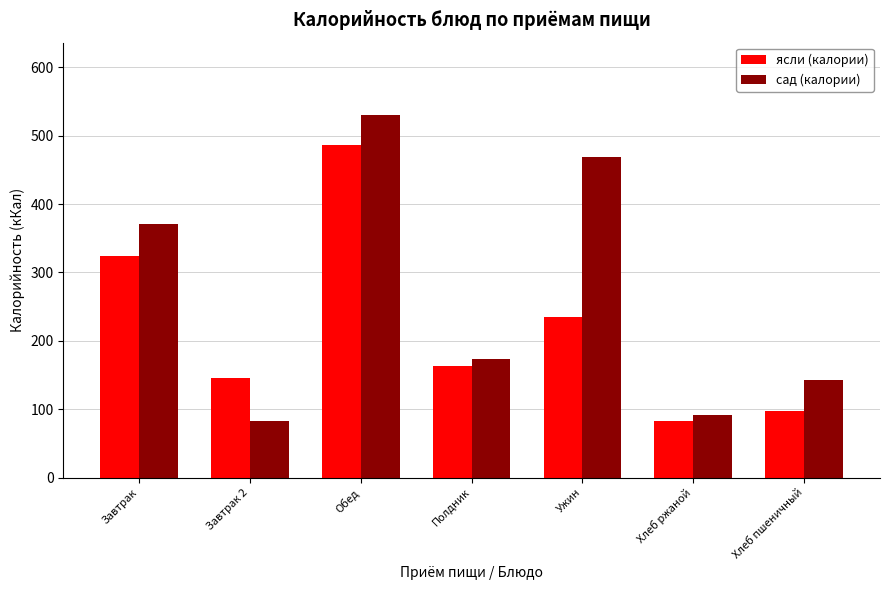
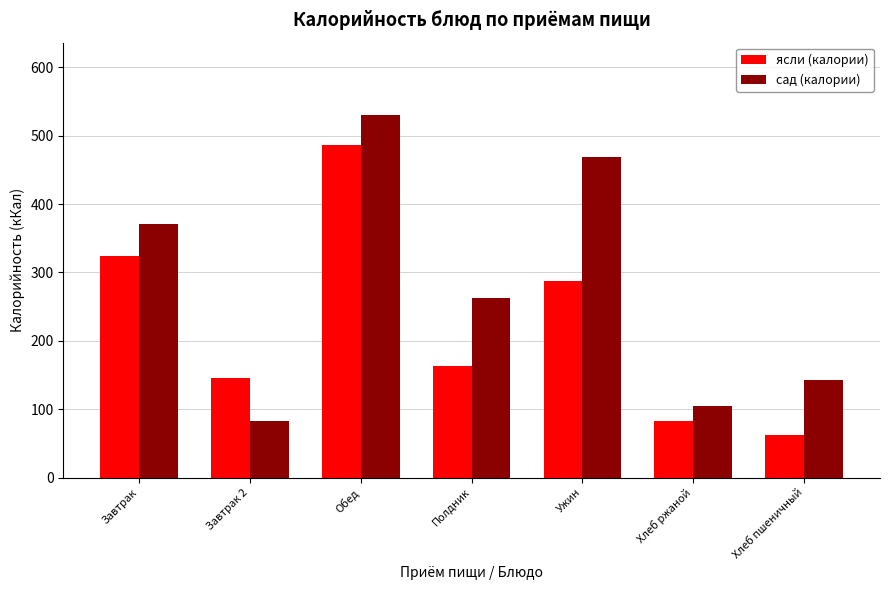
сад (калории), Полдник: 170 -> 260
ясли (калории), Ужин: 230 -> 290
сад (калории), Хлеб ржаной: 90 -> 100
ясли (калории), Хлеб пшеничный: 100 -> 60
